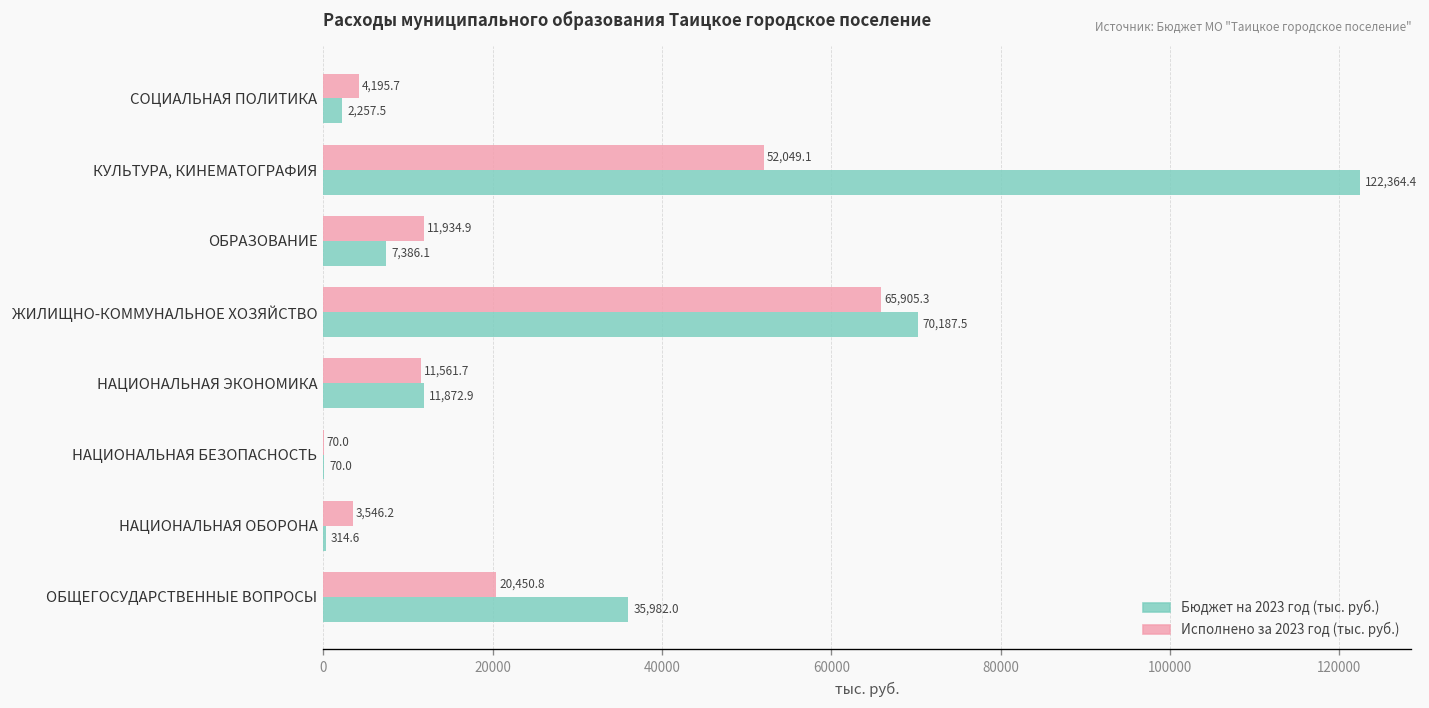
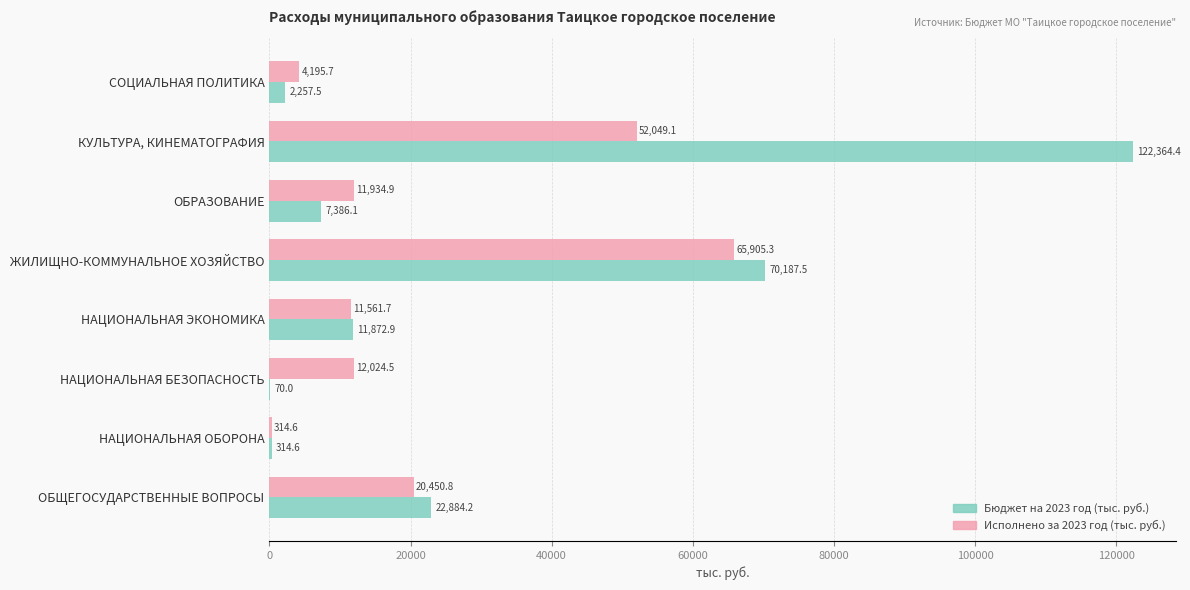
Исполнено за 2023 год (тыс. руб.), НАЦИОНАЛЬНАЯ БЕЗОПАСНОСТЬ: 70.0 -> 12,024.5
Исполнено за 2023 год (тыс. руб.), НАЦИОНАЛЬНАЯ ОБОРОНА: 3,546.2 -> 314.6
Бюджет на 2023 год (тыс. руб.), ОБЩЕГОСУДАРСТВЕННЫЕ ВОПРОСЫ: 35,982.0 -> 22,884.2
